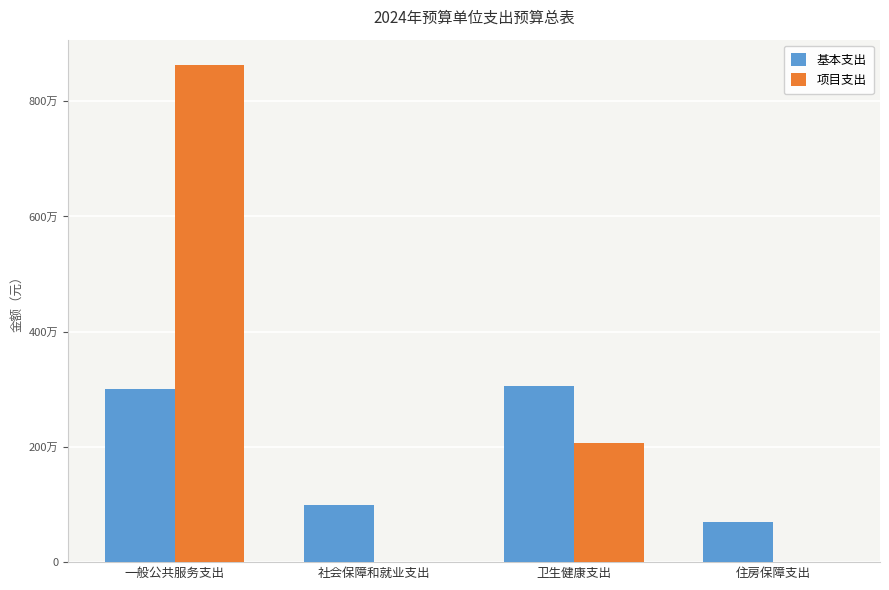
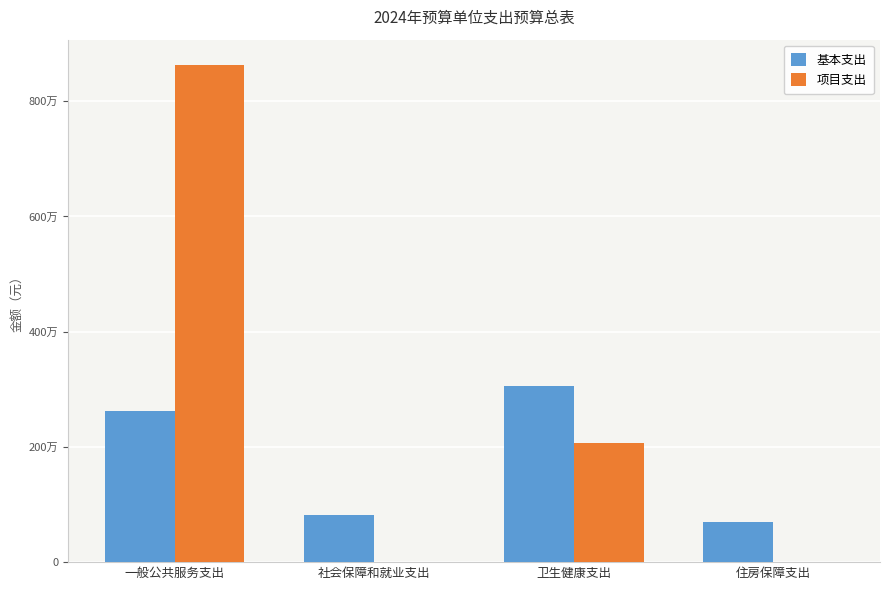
基本支出, 一般公共服务支出: 300万 -> 260万
基本支出, 社会保障和就业支出: 100万 -> 80万
